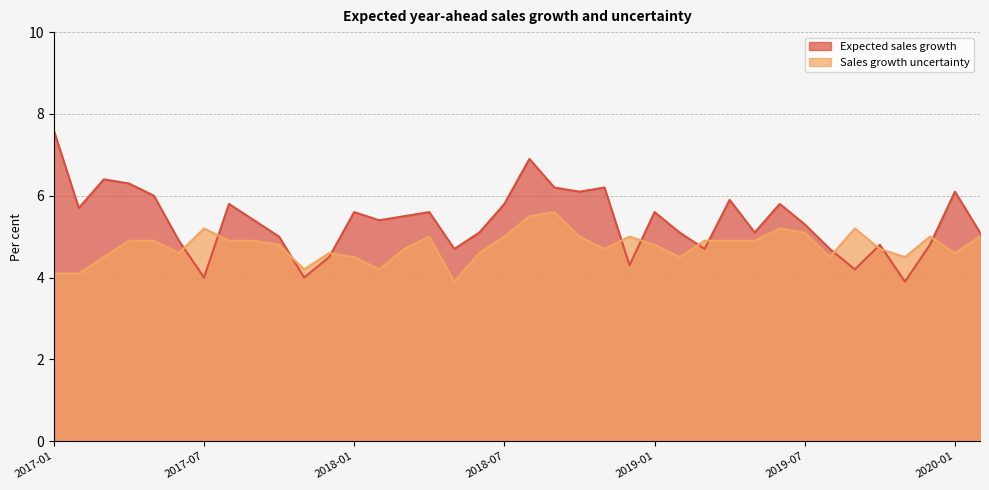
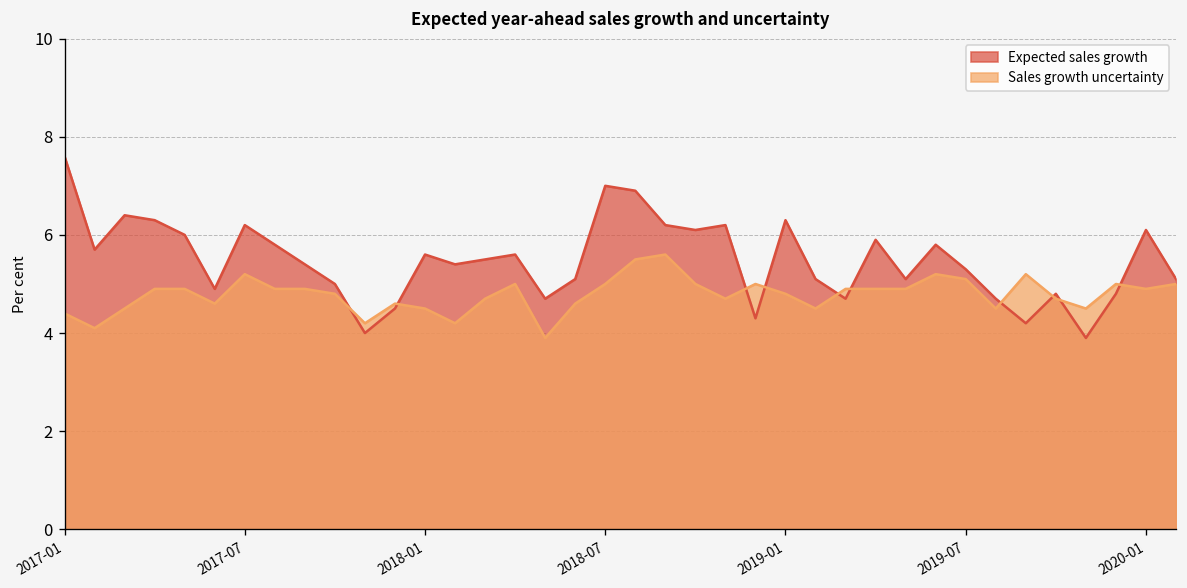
Sales growth uncertainty, 2017-01: 4.1 -> 4.4
Expected sales growth, 2017-07: 4.0 -> 6.2
Expected sales growth, 2018-07: 5.8 -> 7.0
Expected sales growth, 2019-01: 5.6 -> 6.3
Sales growth uncertainty, 2020-01: 4.6 -> 4.9
